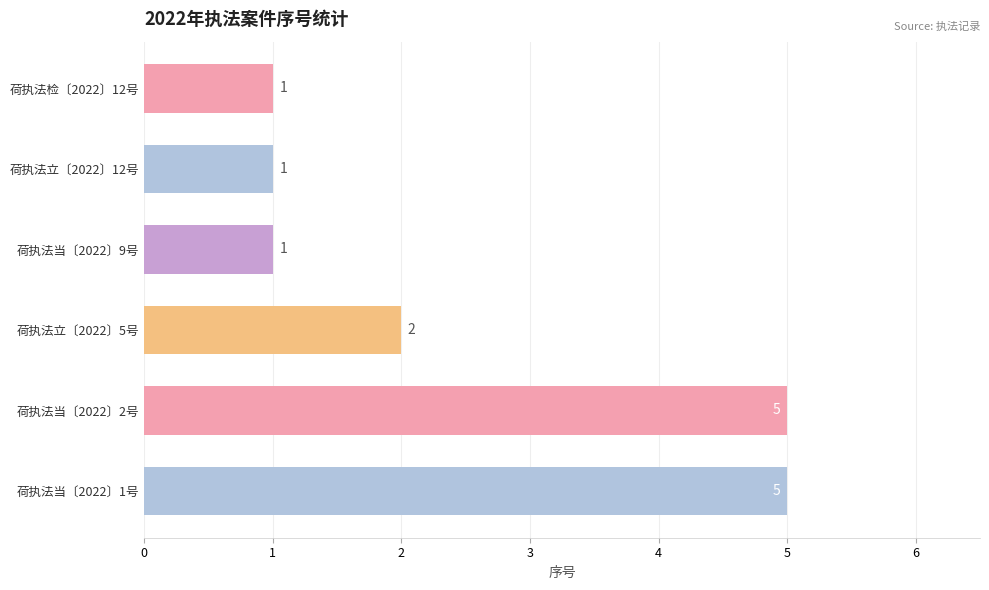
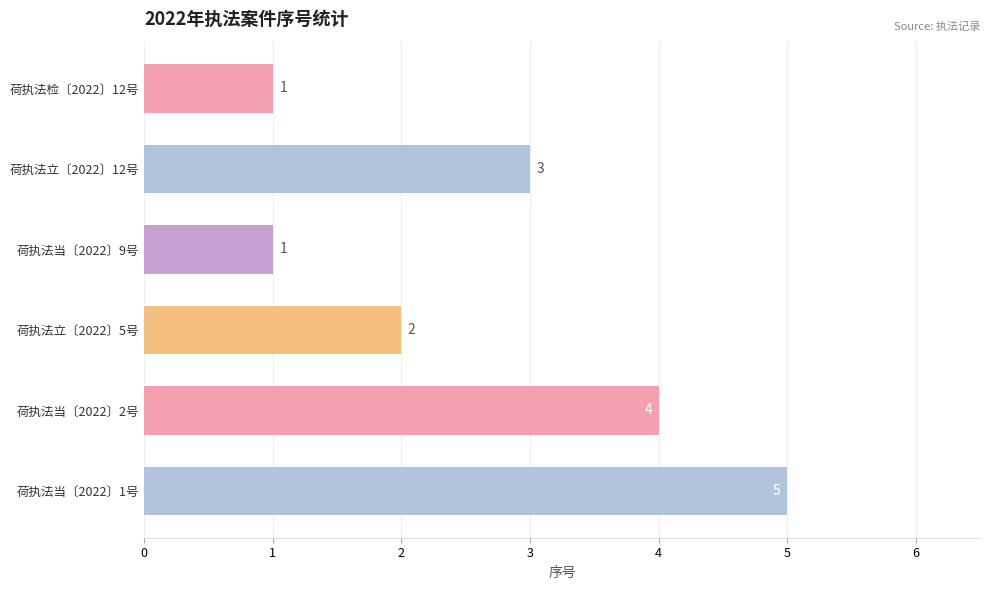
荷执法立〔2022〕12号: 1 -> 3
荷执法当〔2022〕2号: 5 -> 4
